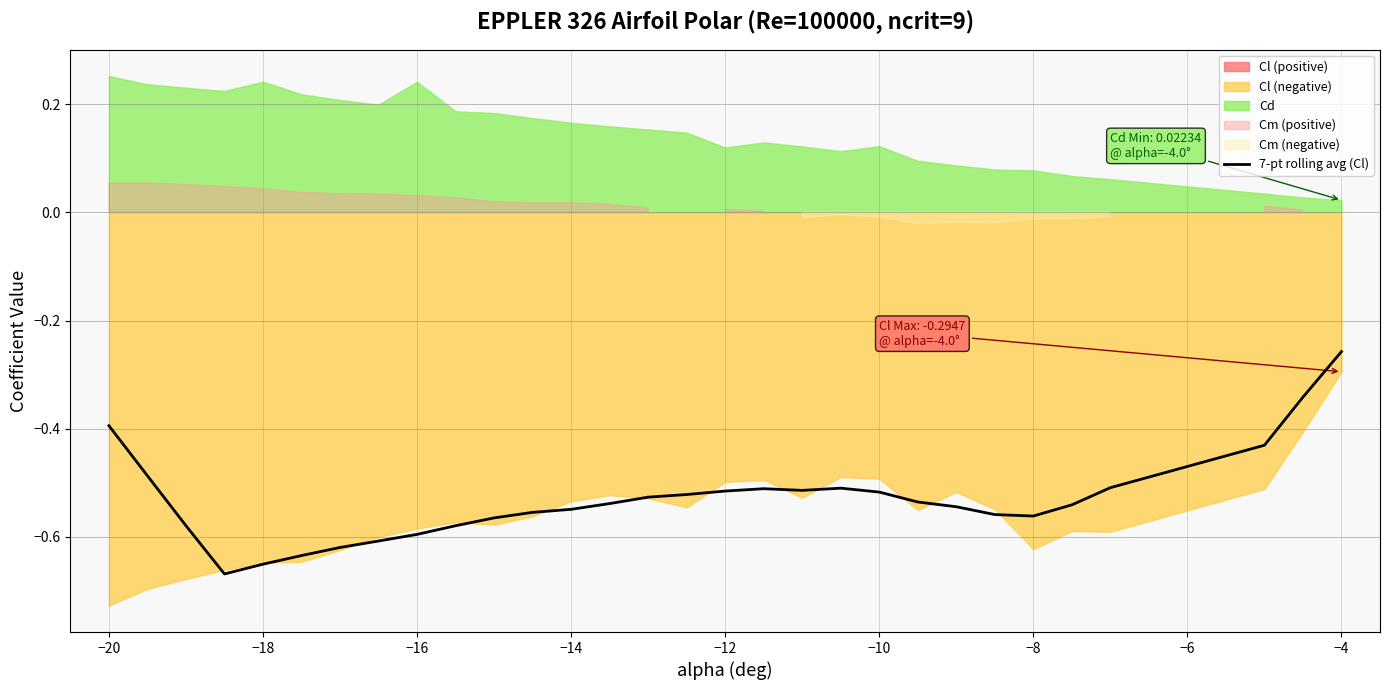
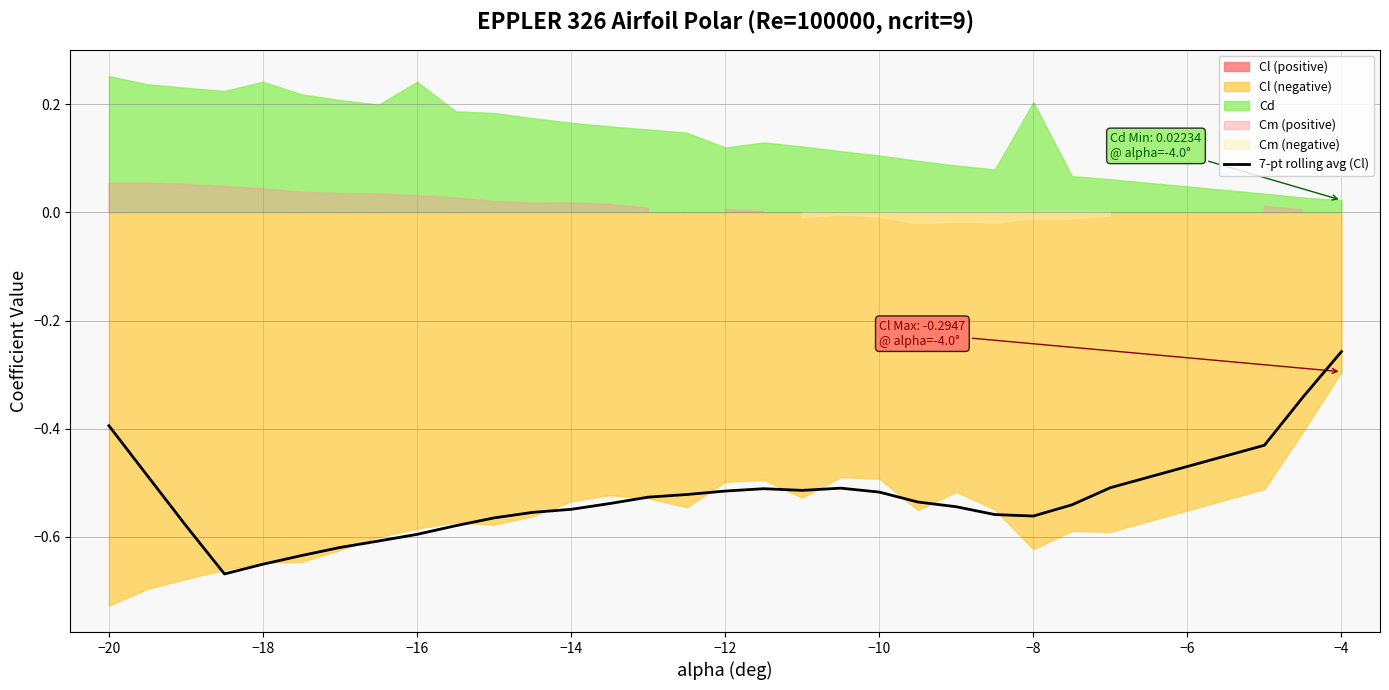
Cd, −10: 0.12 -> 0.10
Cd, −8: 0.08 -> 0.20
